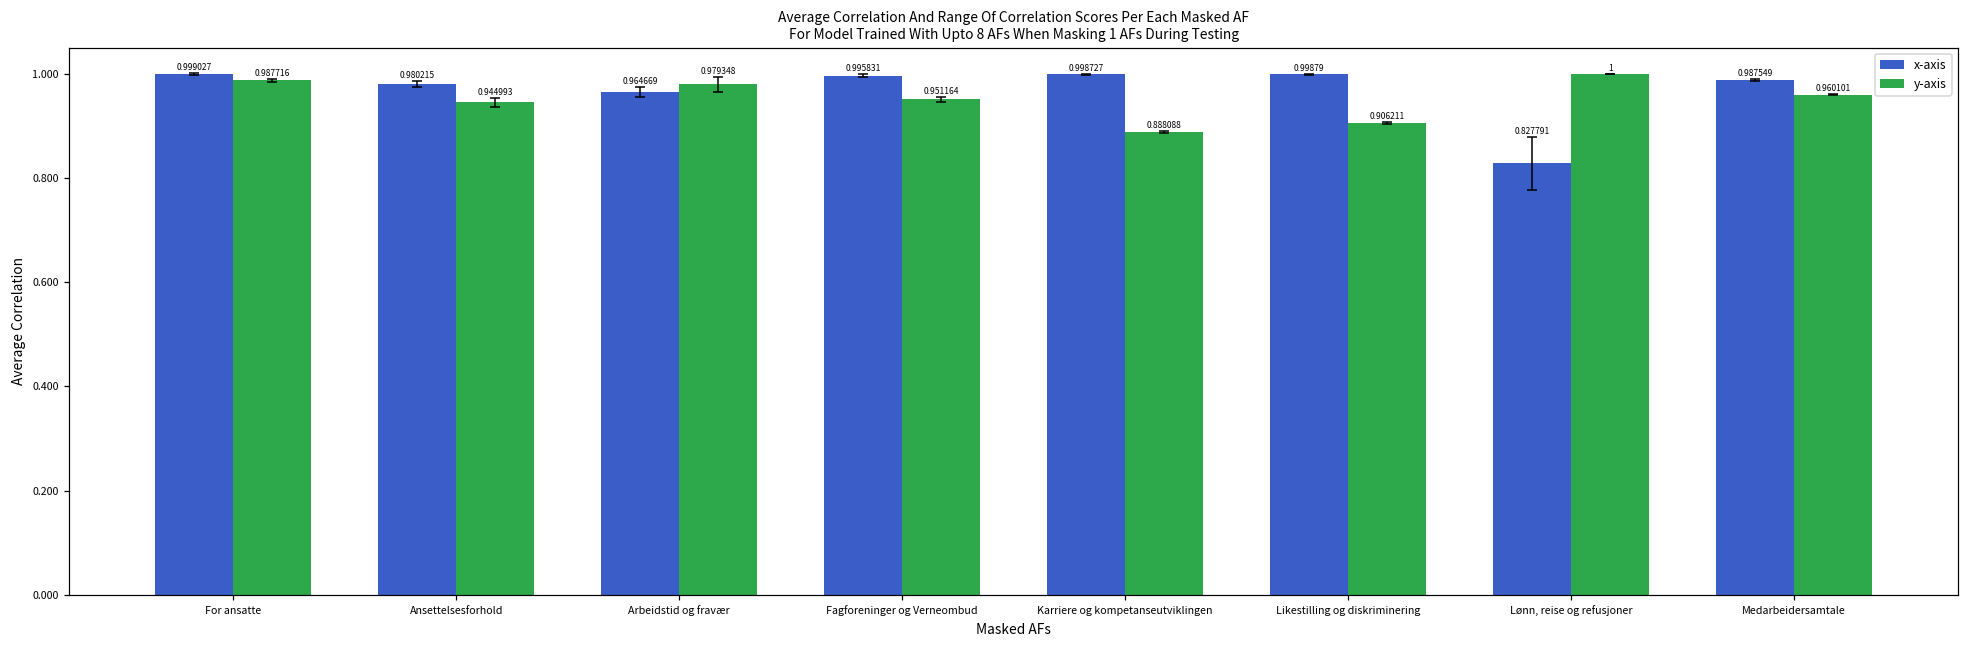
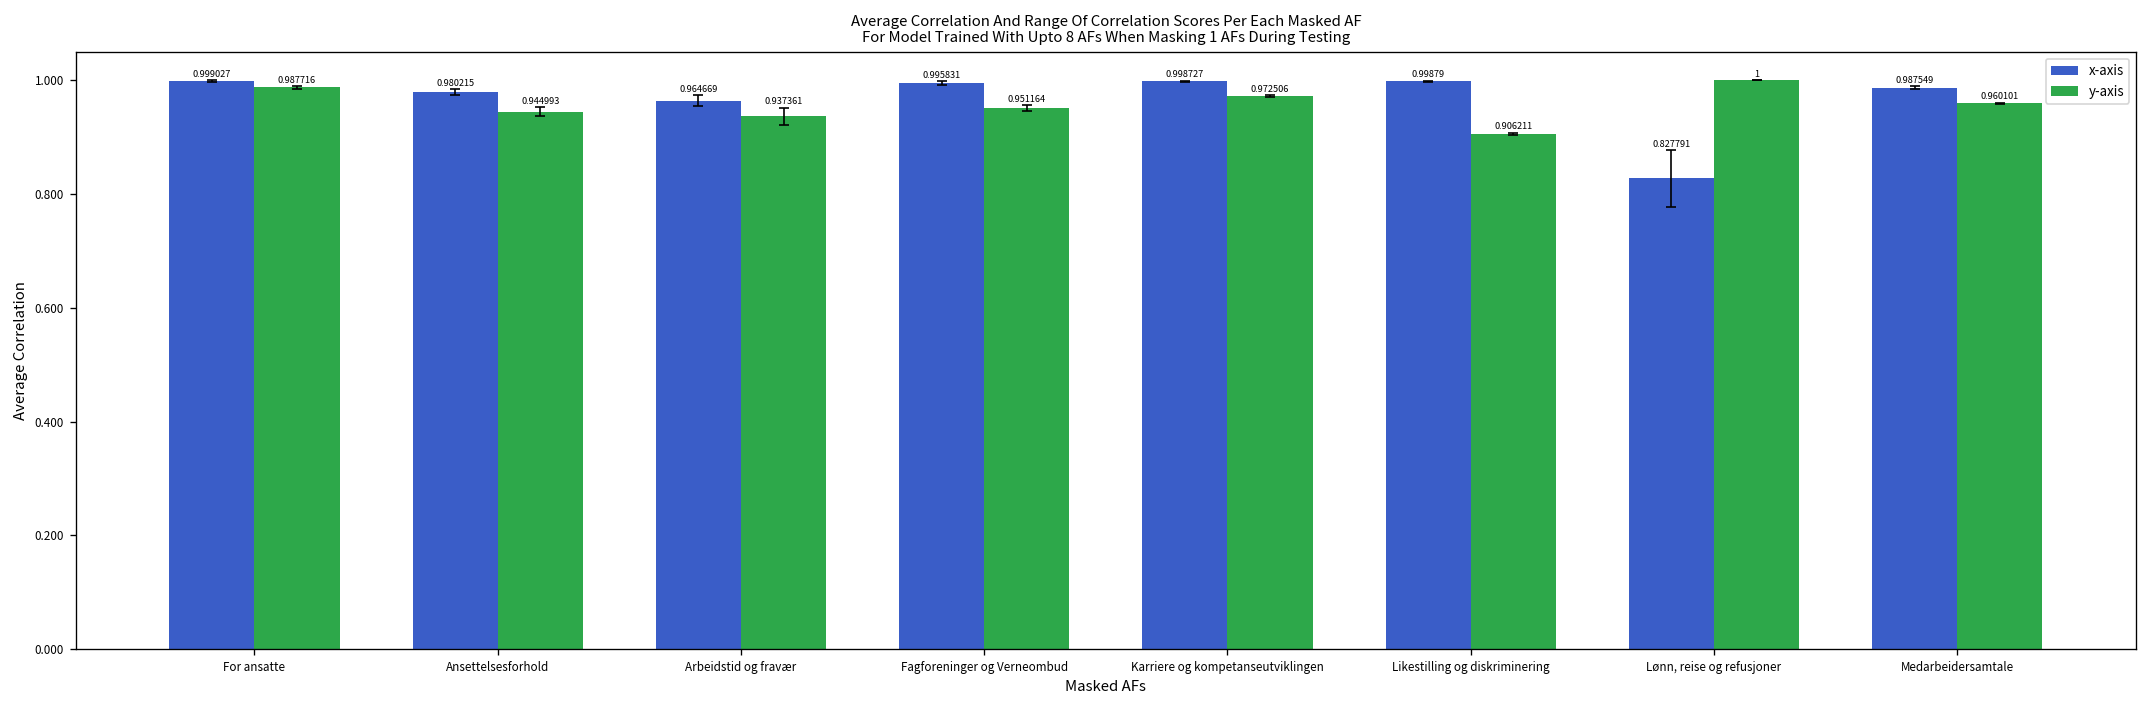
y-axis, Arbeidstid og fravær: 0.979348 -> 0.937361
y-axis, Karriere og kompetanseutviklingen: 0.888088 -> 0.972506
